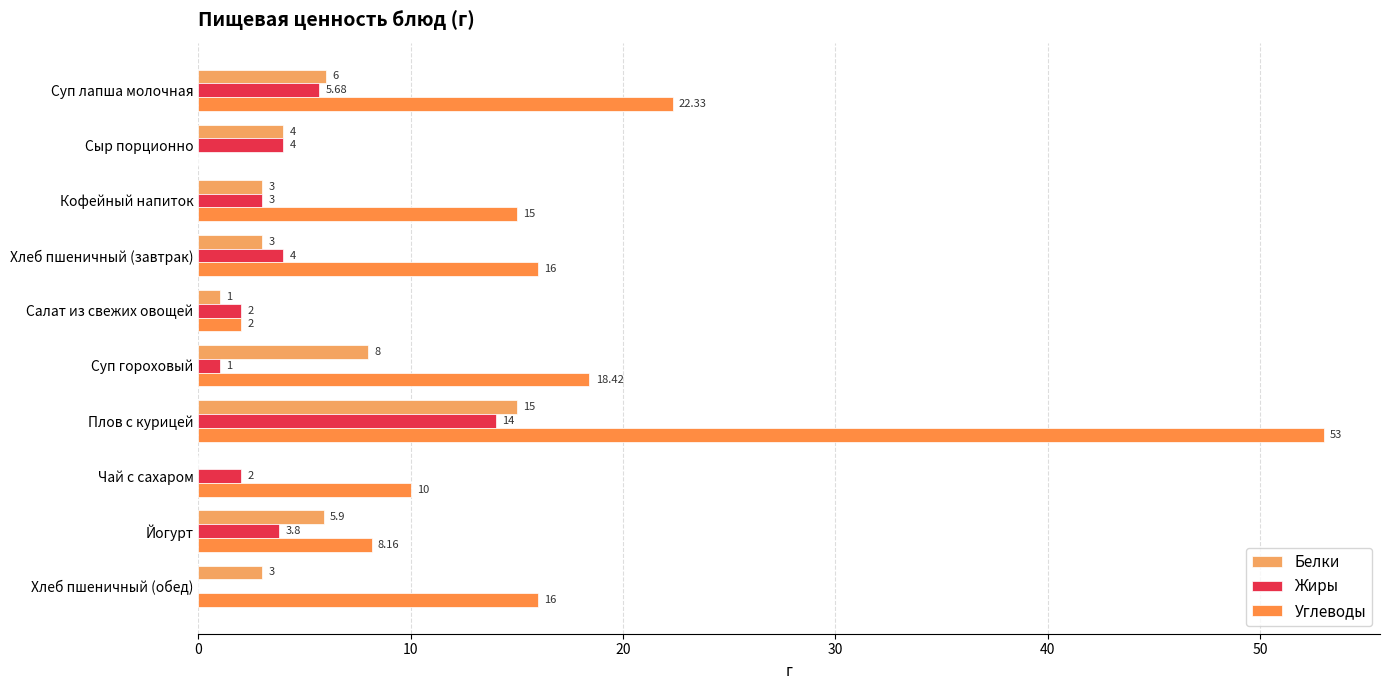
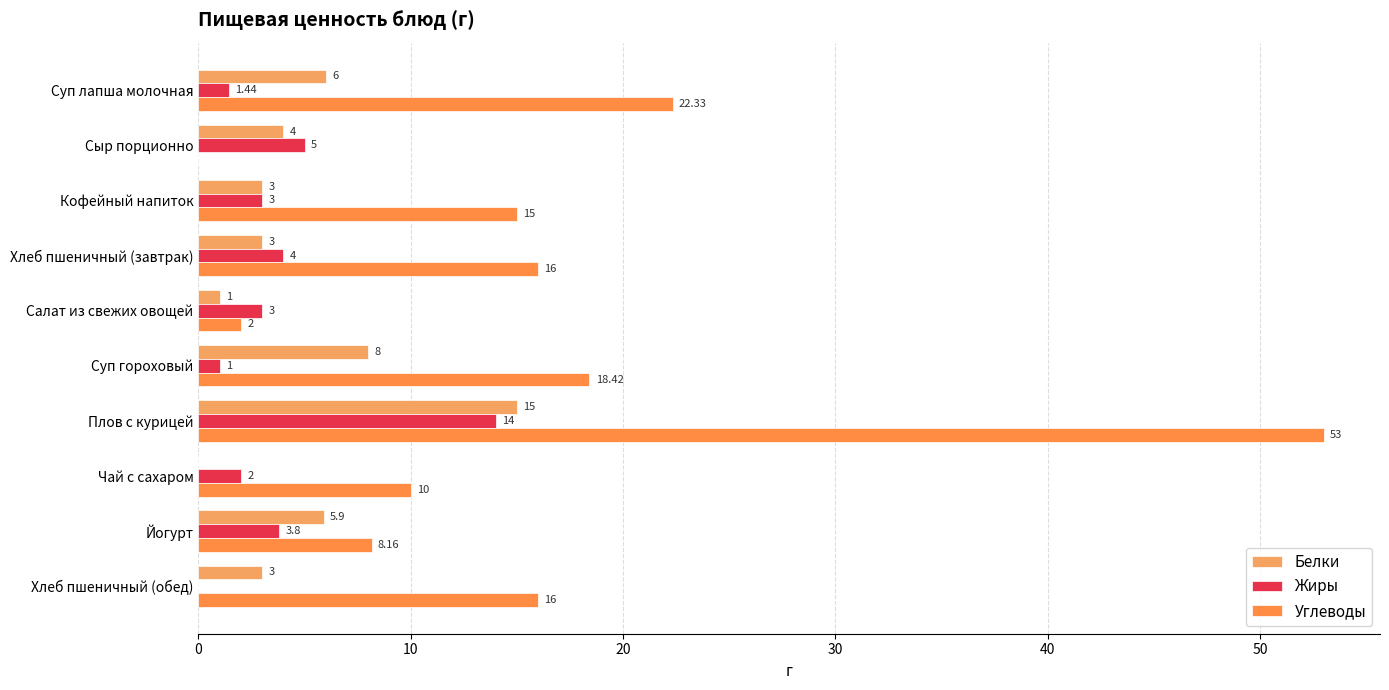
Жиры, Суп лапша молочная: 5.68 -> 1.44
Жиры, Сыр порционно: 4 -> 5
Жиры, Салат из свежих овощей: 2 -> 3
